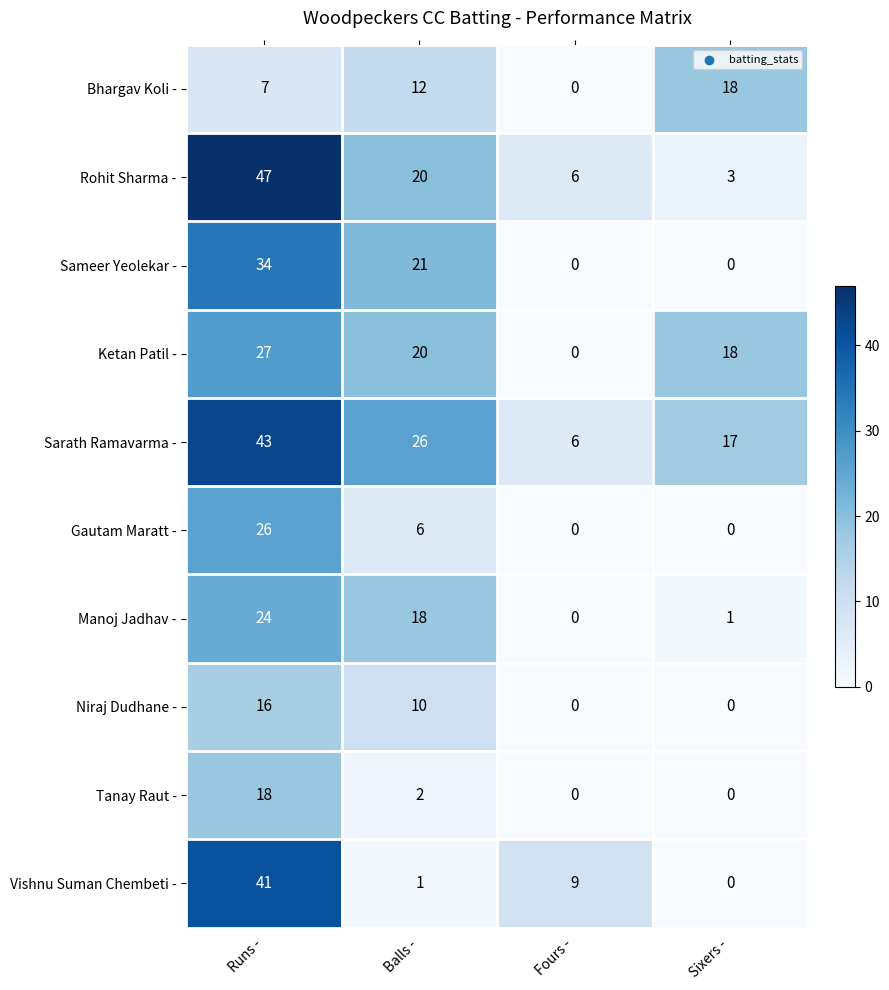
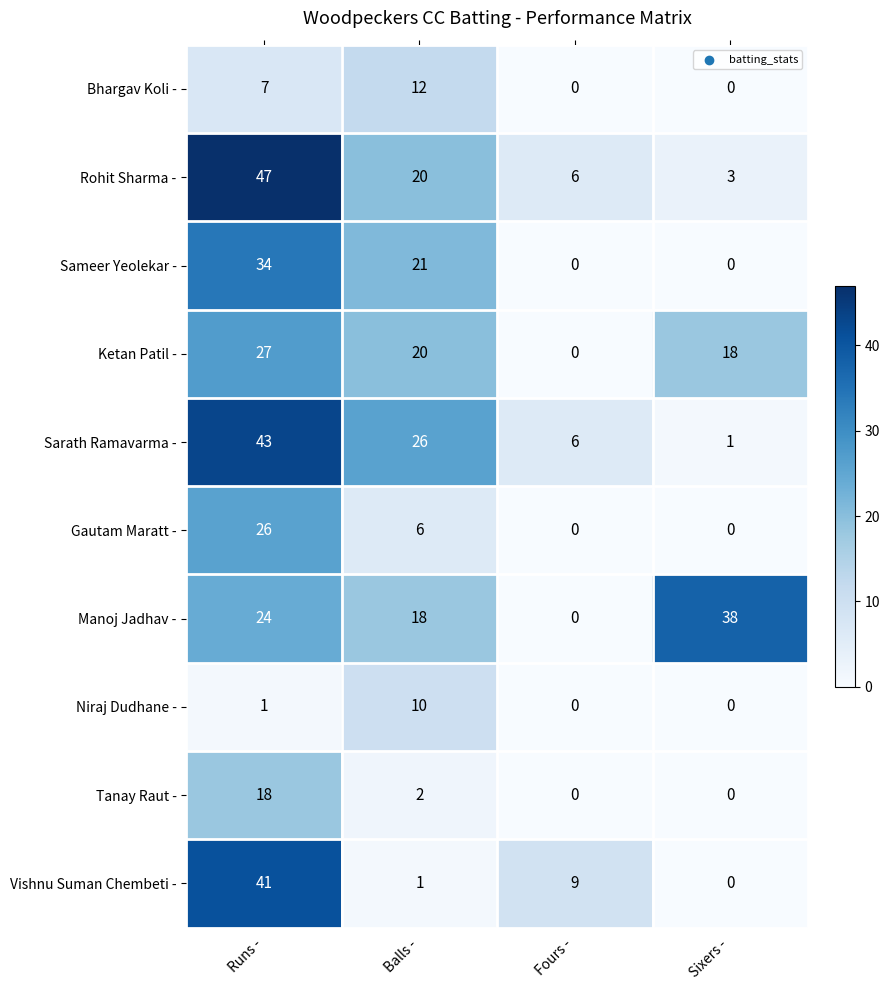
Bhargav Koli -, Sixers -: 18 -> 0
Sarath Ramavarma -, Sixers -: 17 -> 1
Manoj Jadhav -, Sixers -: 1 -> 38
Niraj Dudhane -, Runs -: 16 -> 1
